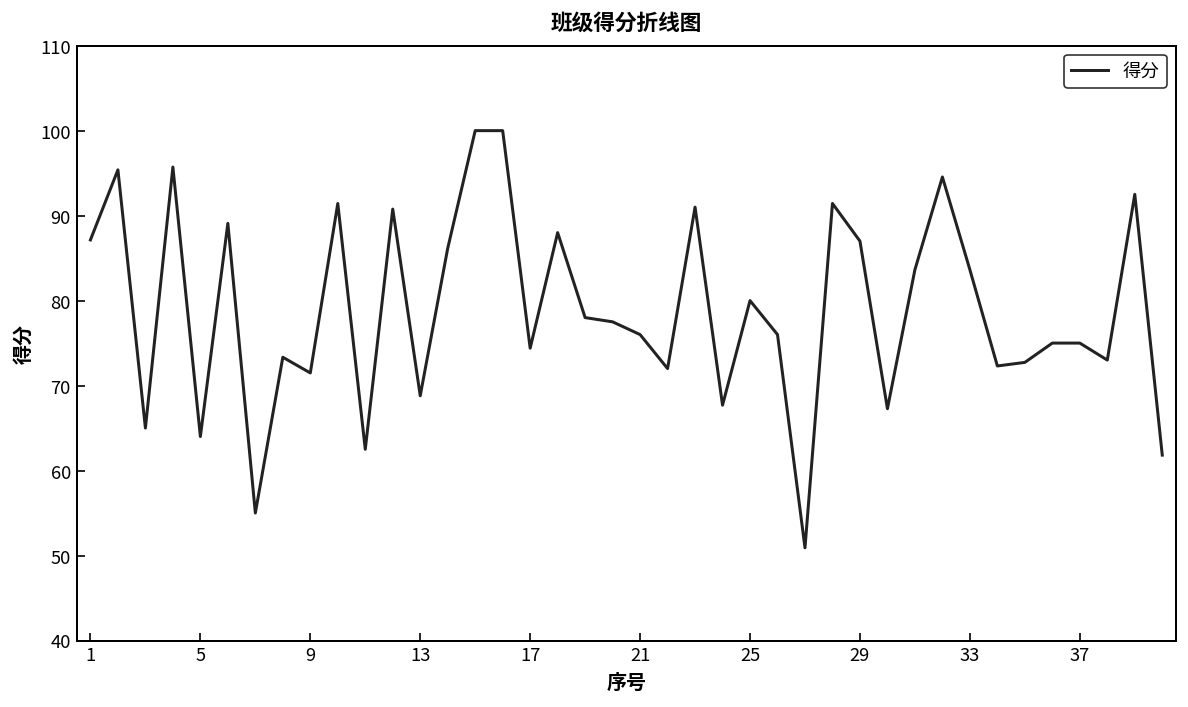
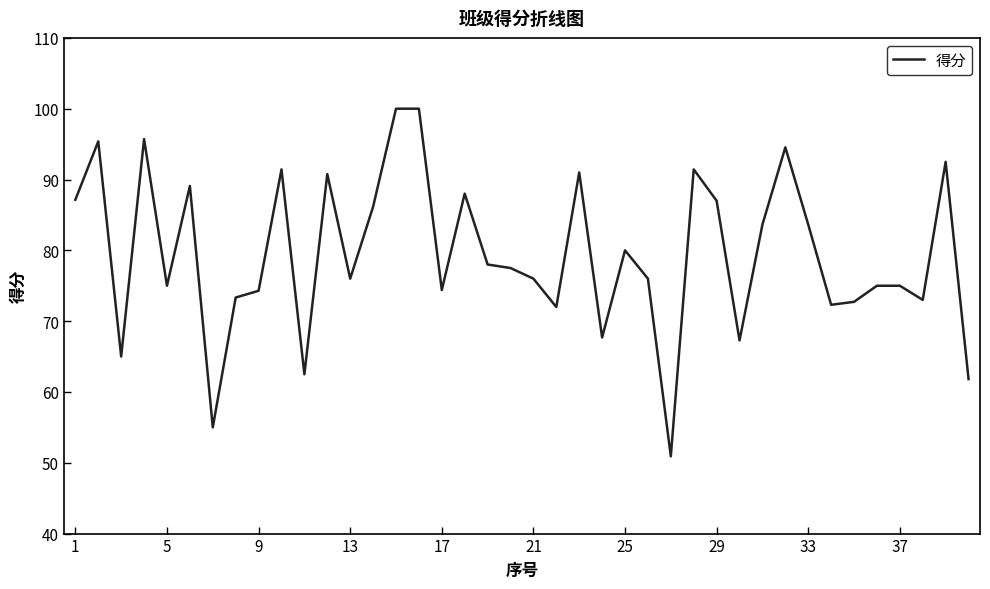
5: 64 -> 75
9: 71 -> 74
13: 69 -> 76
